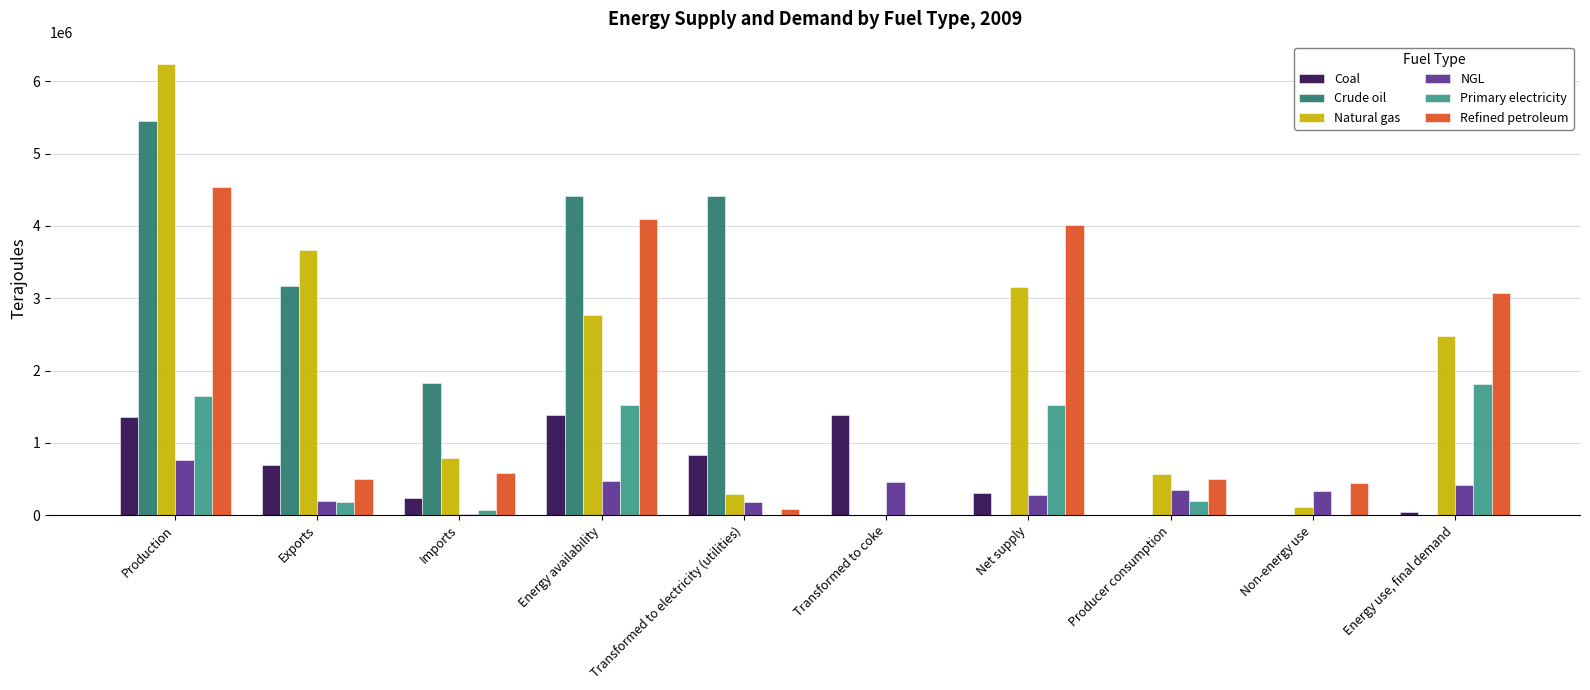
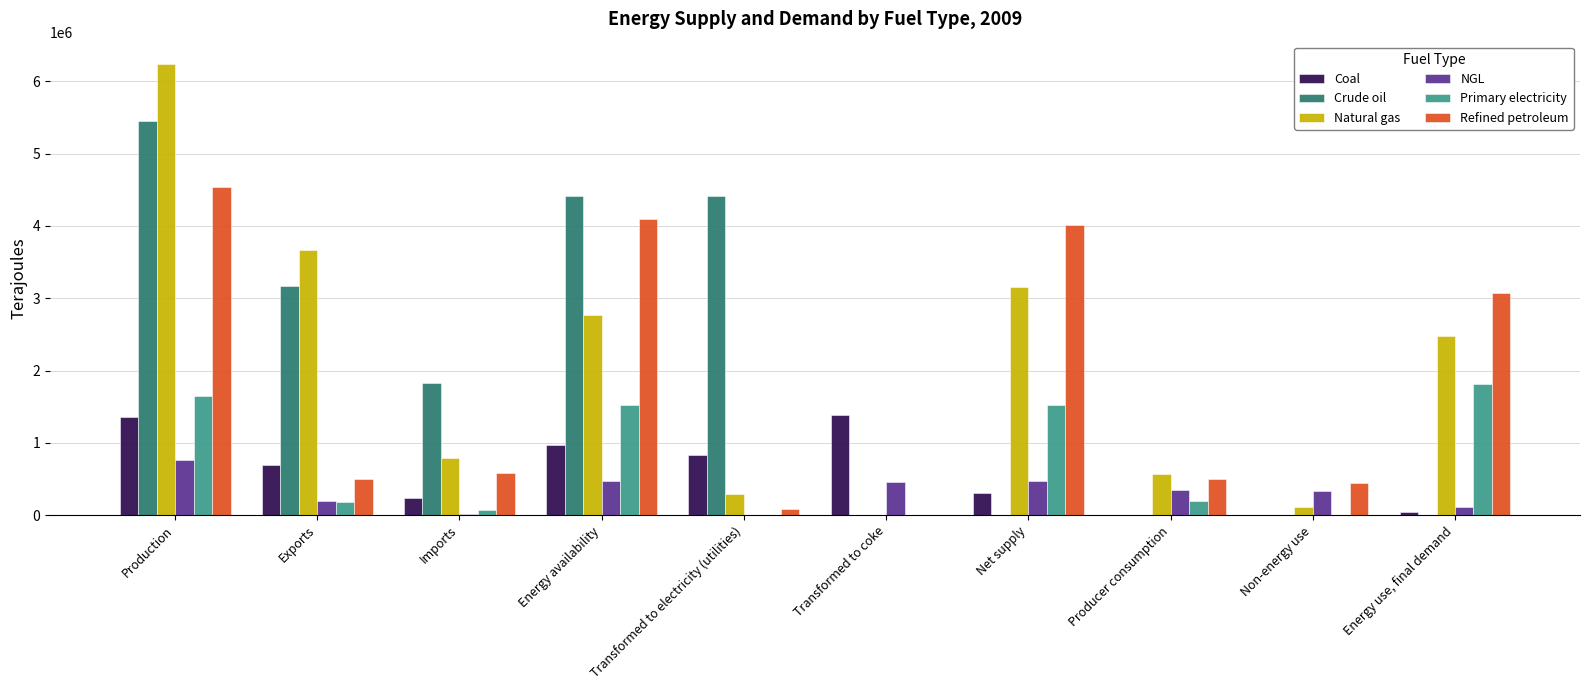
Coal, Energy availability: 1400000 -> 1000000
NGL, Transformed to electricity (utilities): 200000 -> 0
NGL, Net supply: 300000 -> 500000
NGL, Energy use, final demand: 400000 -> 100000
